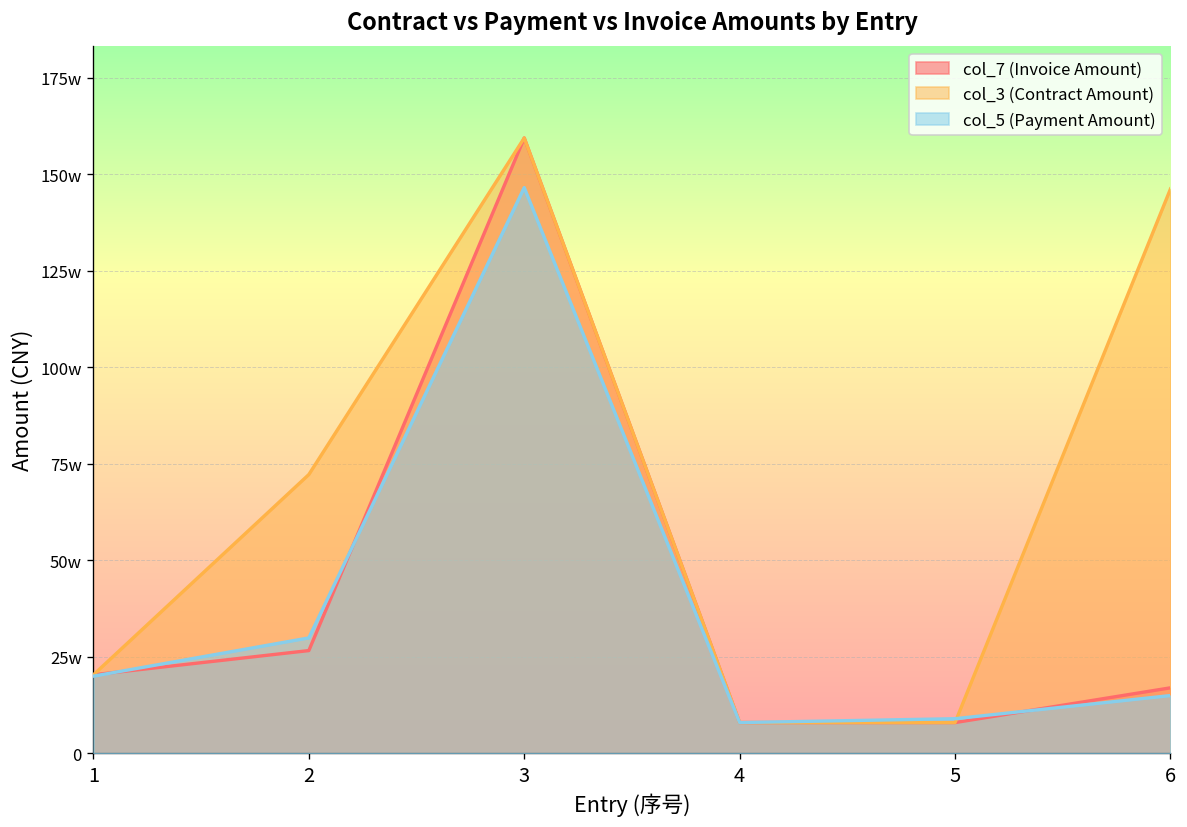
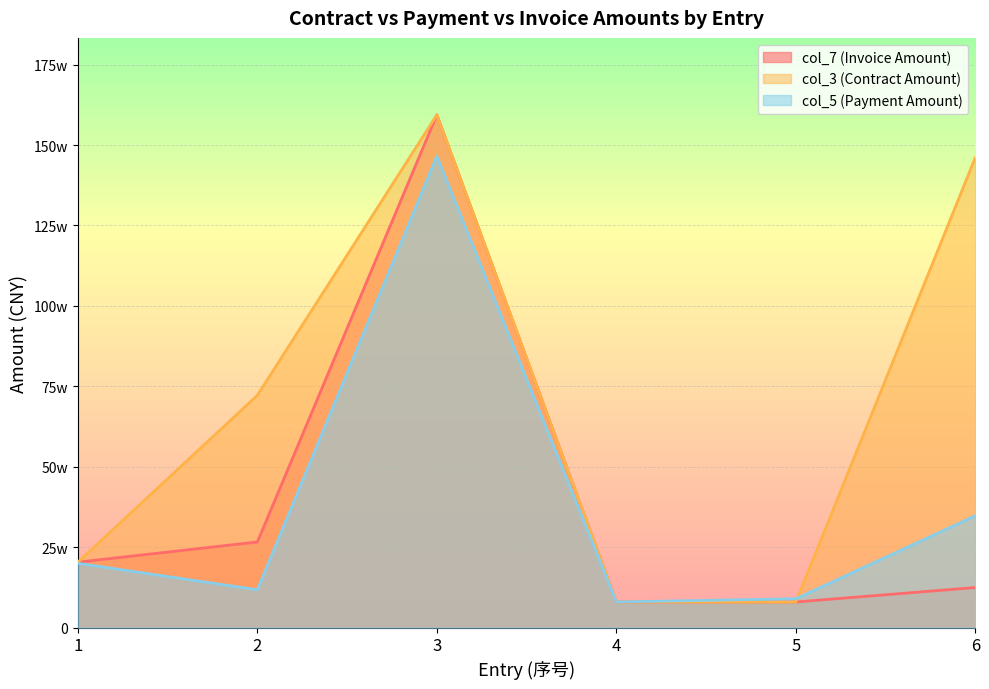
col_5 (Payment Amount), 2: 30w -> 12w
col_7 (Invoice Amount), 6: 17w -> 12w
col_5 (Payment Amount), 6: 15w -> 35w
